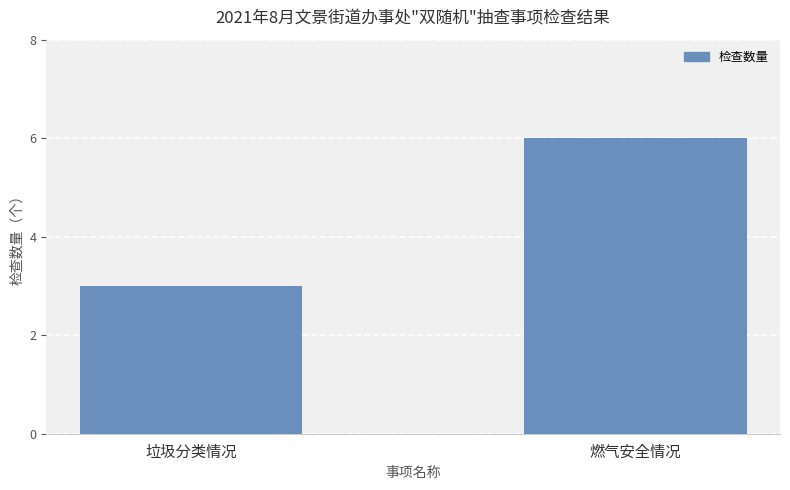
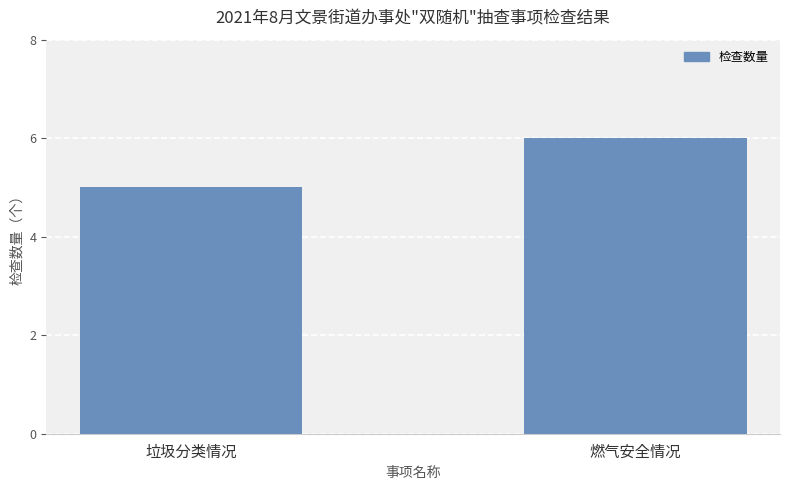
垃圾分类情况: 3 -> 5
